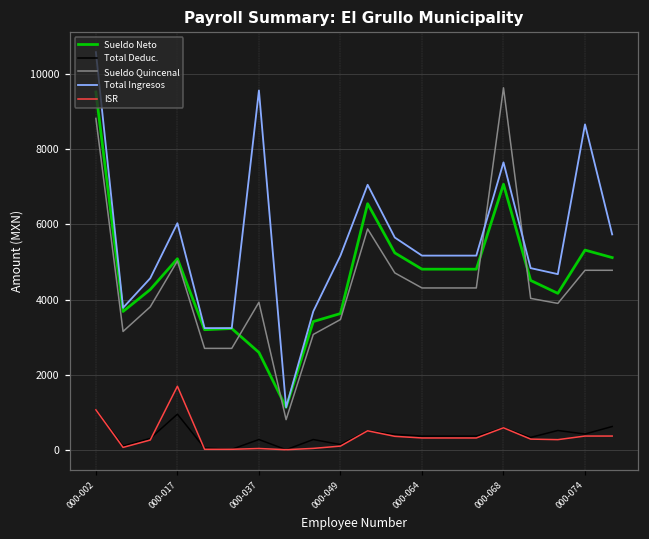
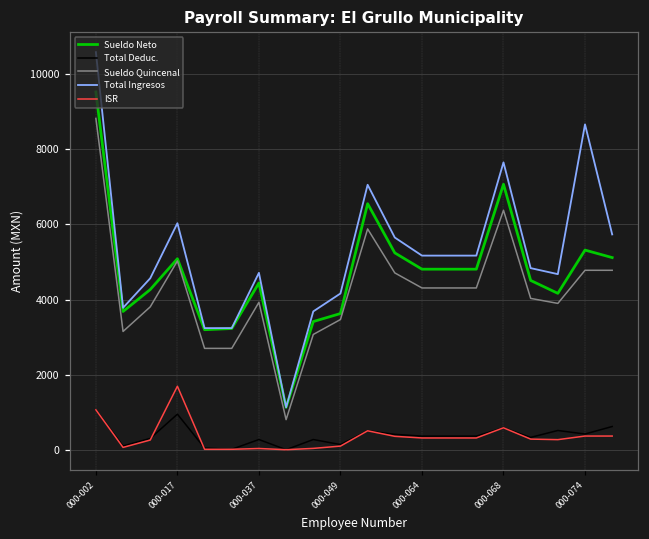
Sueldo Neto, 000-037: 2600 -> 4400
Total Ingresos, 000-037: 9600 -> 4700
Total Ingresos, 000-049: 5200 -> 4200
Sueldo Quincenal, 000-068: 9600 -> 6400
